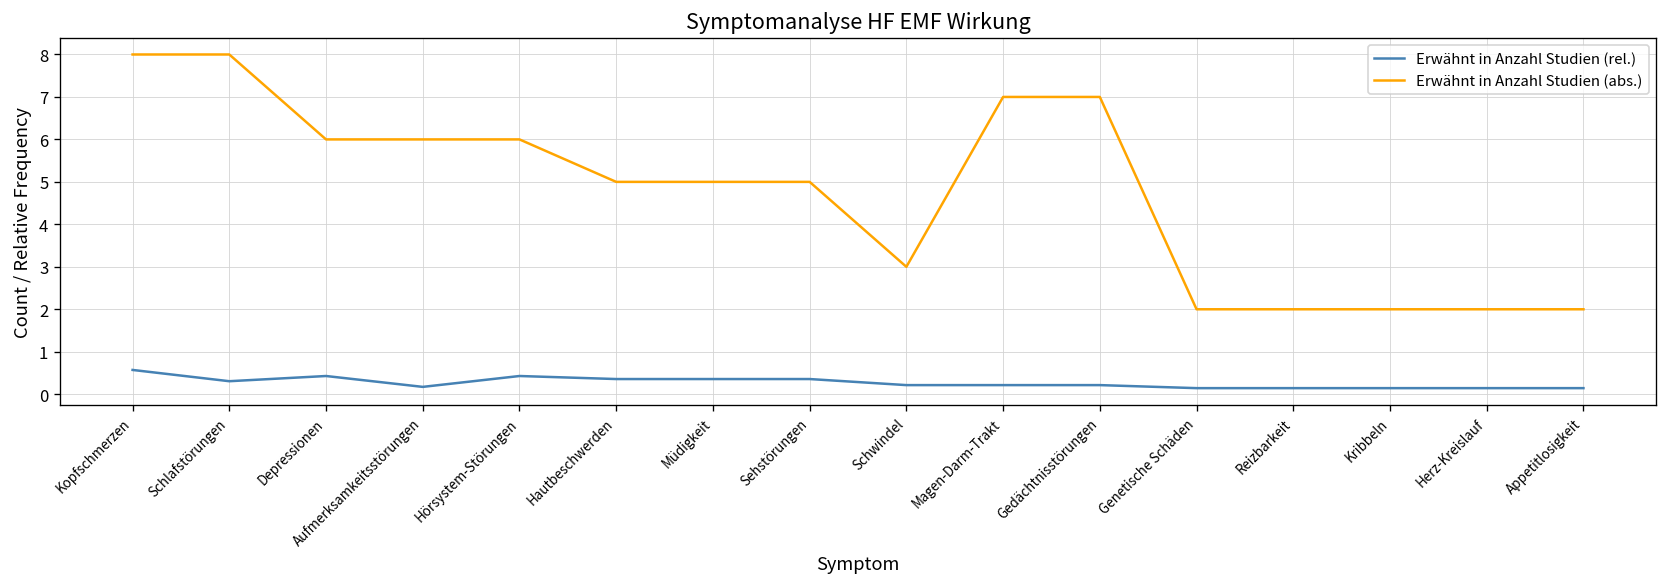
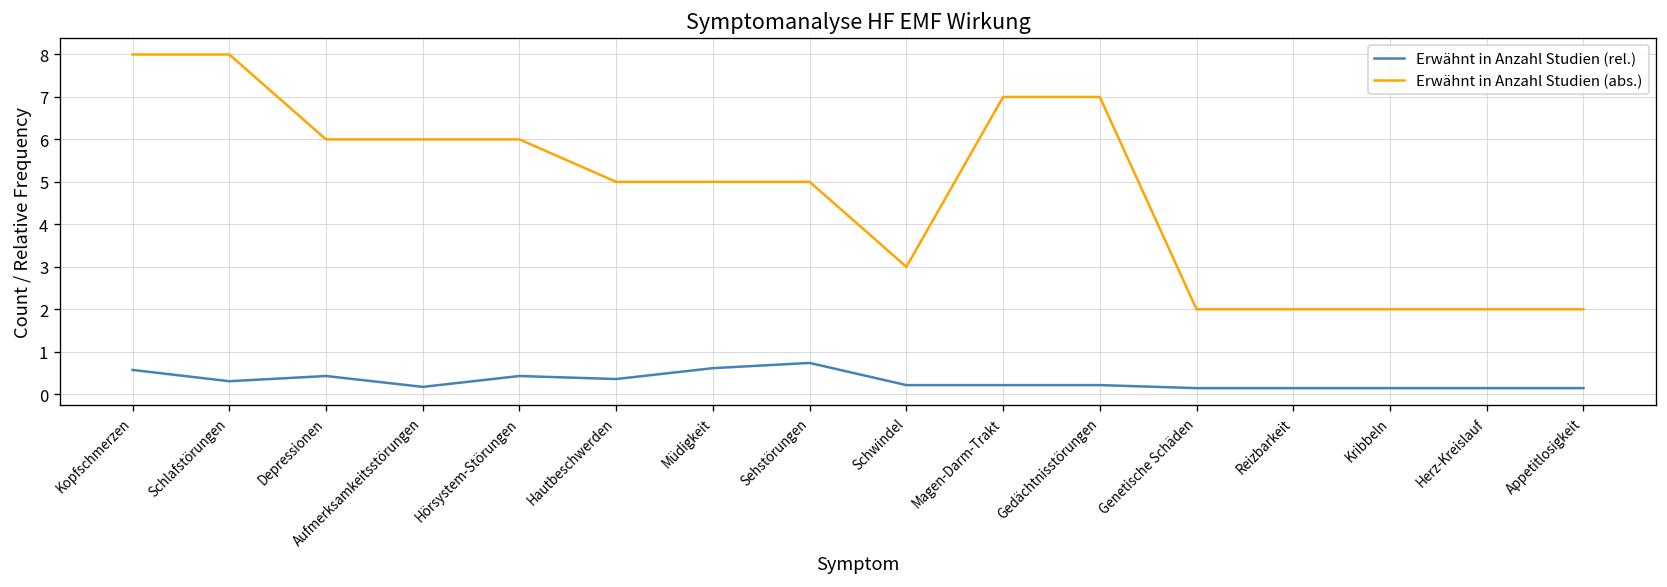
Erwähnt in Anzahl Studien (rel.), Müdigkeit: 0.4 -> 0.6
Erwähnt in Anzahl Studien (rel.), Sehstörungen: 0.4 -> 0.7
